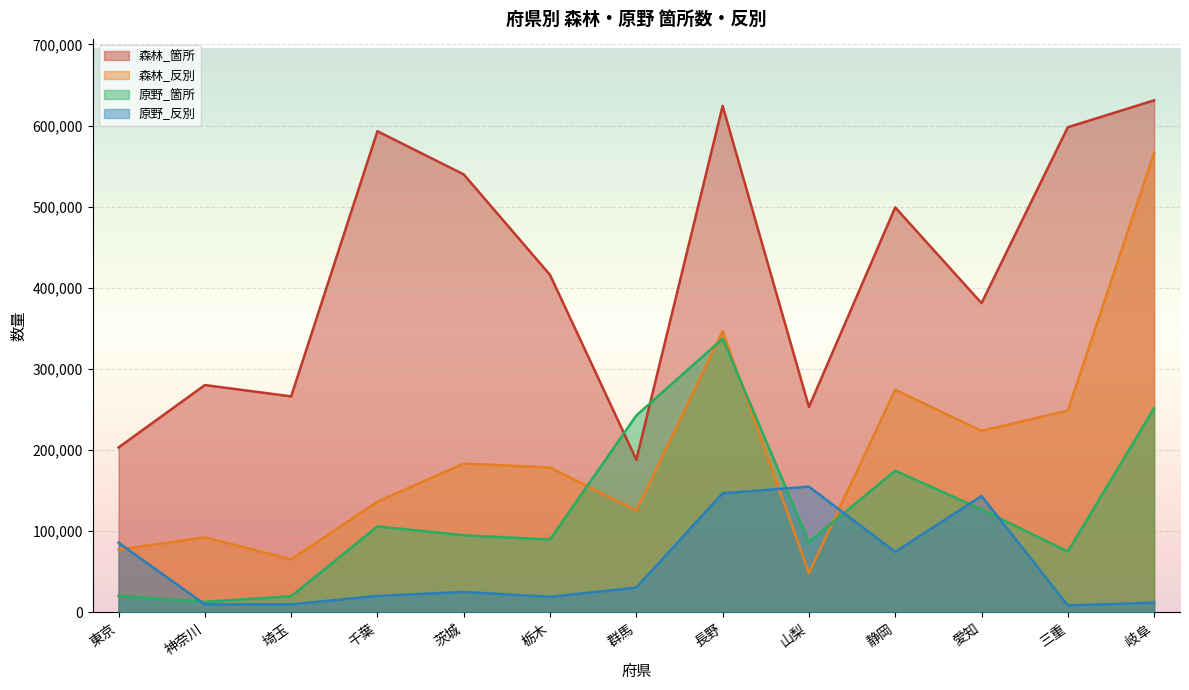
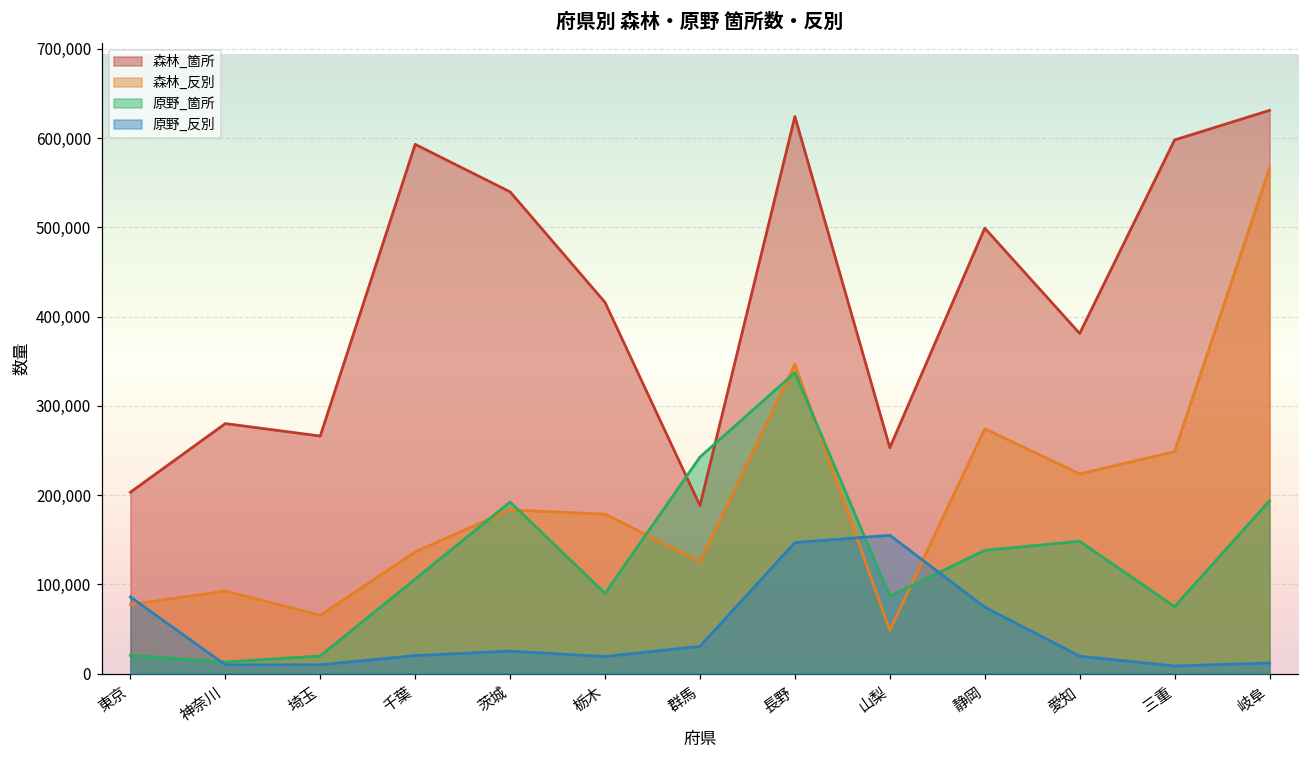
原野_箇所, 茨城: 100,000 -> 190,000
原野_箇所, 静岡: 170,000 -> 140,000
原野_箇所, 愛知: 130,000 -> 150,000
原野_反別, 愛知: 140,000 -> 20,000
原野_箇所, 岐阜: 250,000 -> 190,000
